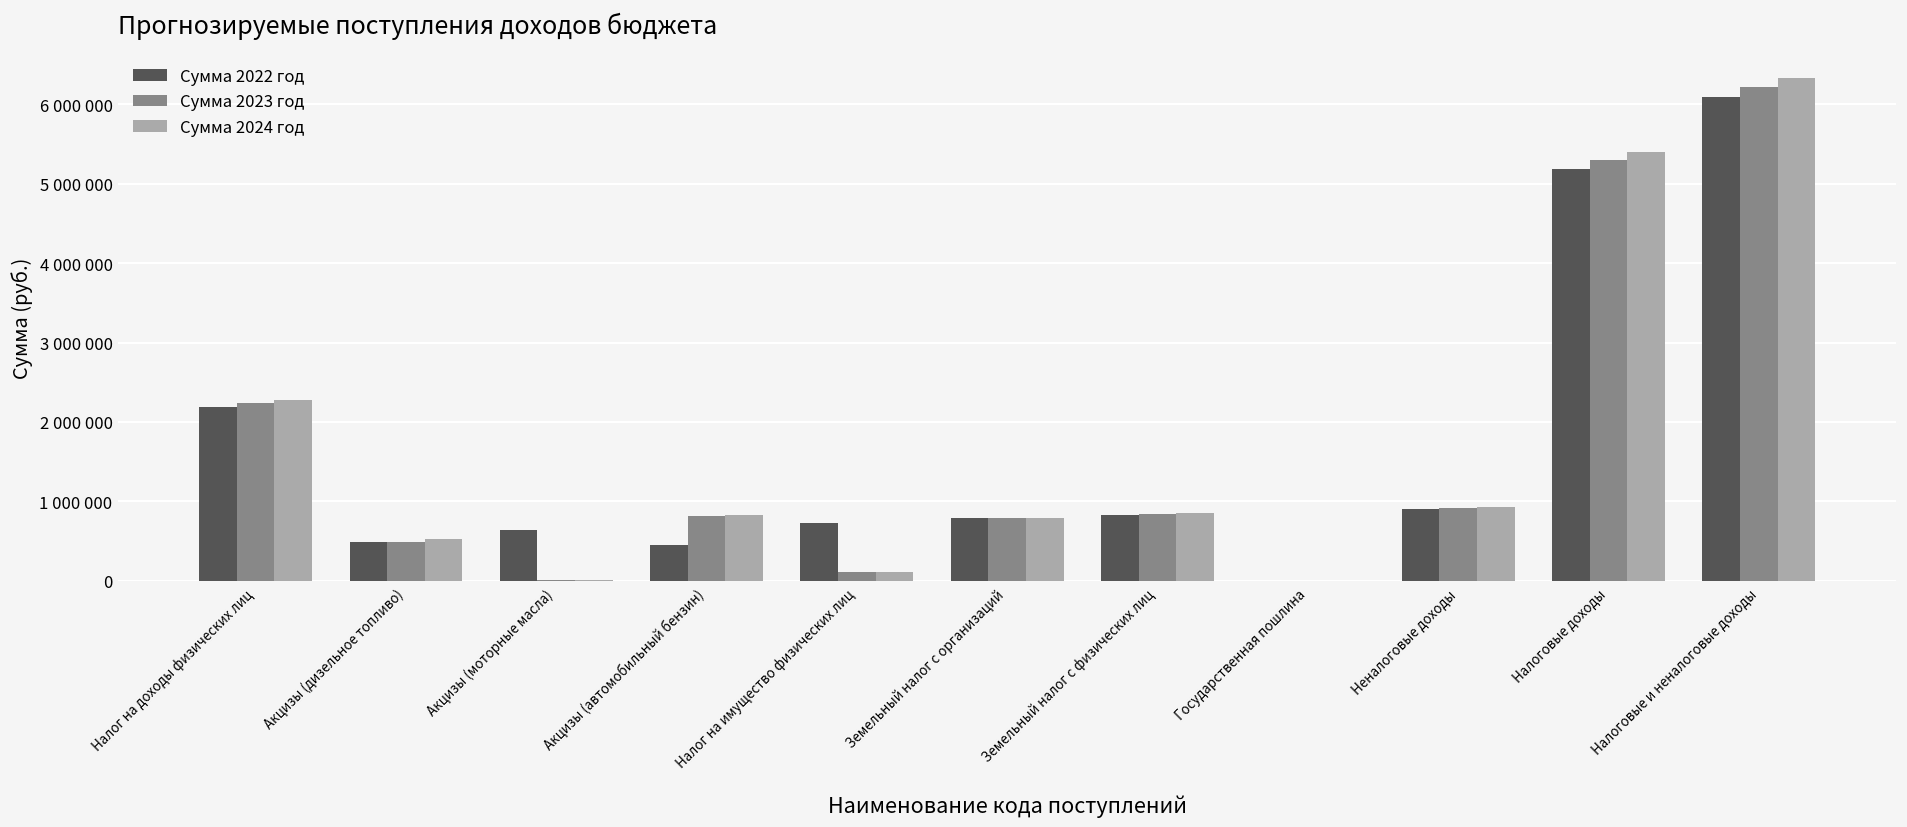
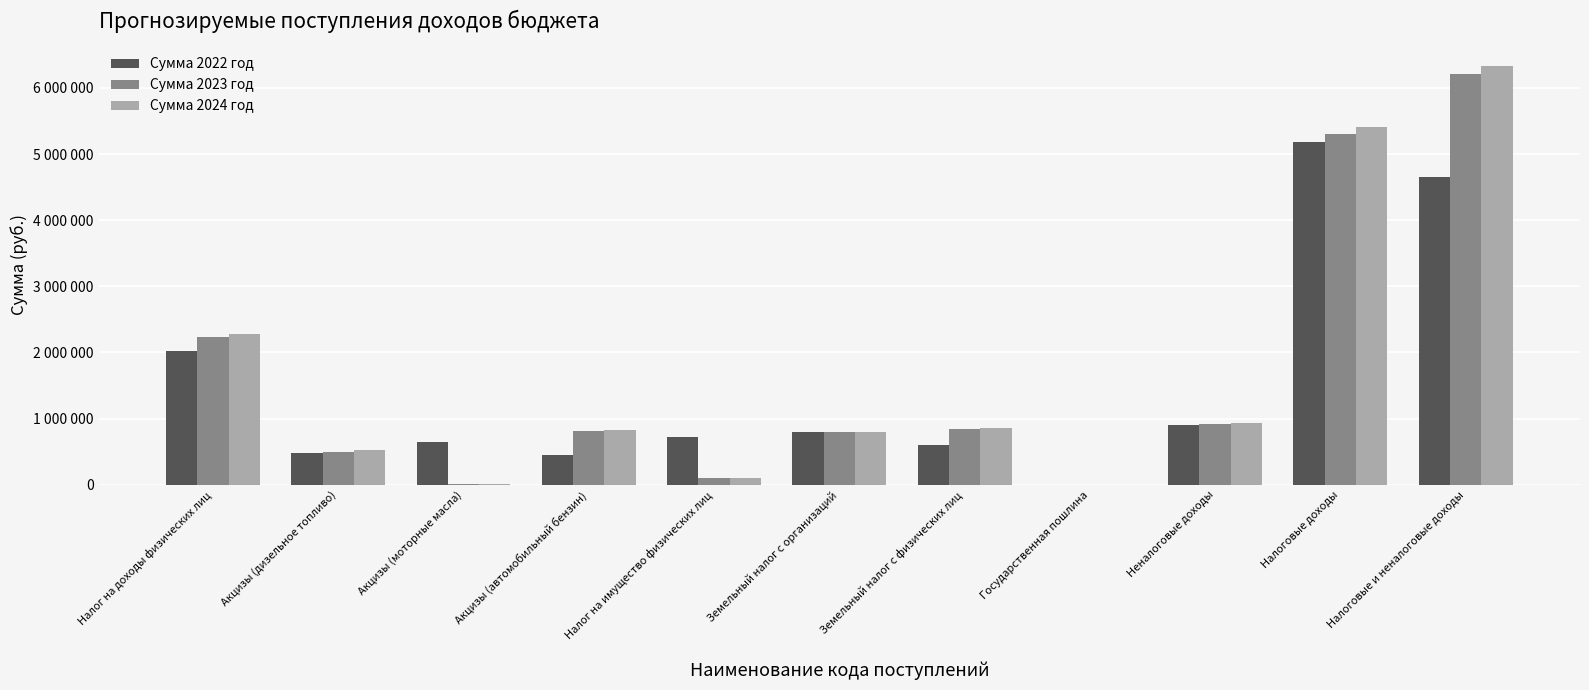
Сумма 2022 год, Налог на доходы физических лиц: 2200000 -> 2000000
Сумма 2022 год, Земельный налог с физических лиц: 800000 -> 600000
Сумма 2022 год, Налоговые и неналоговые доходы: 6100000 -> 4700000
